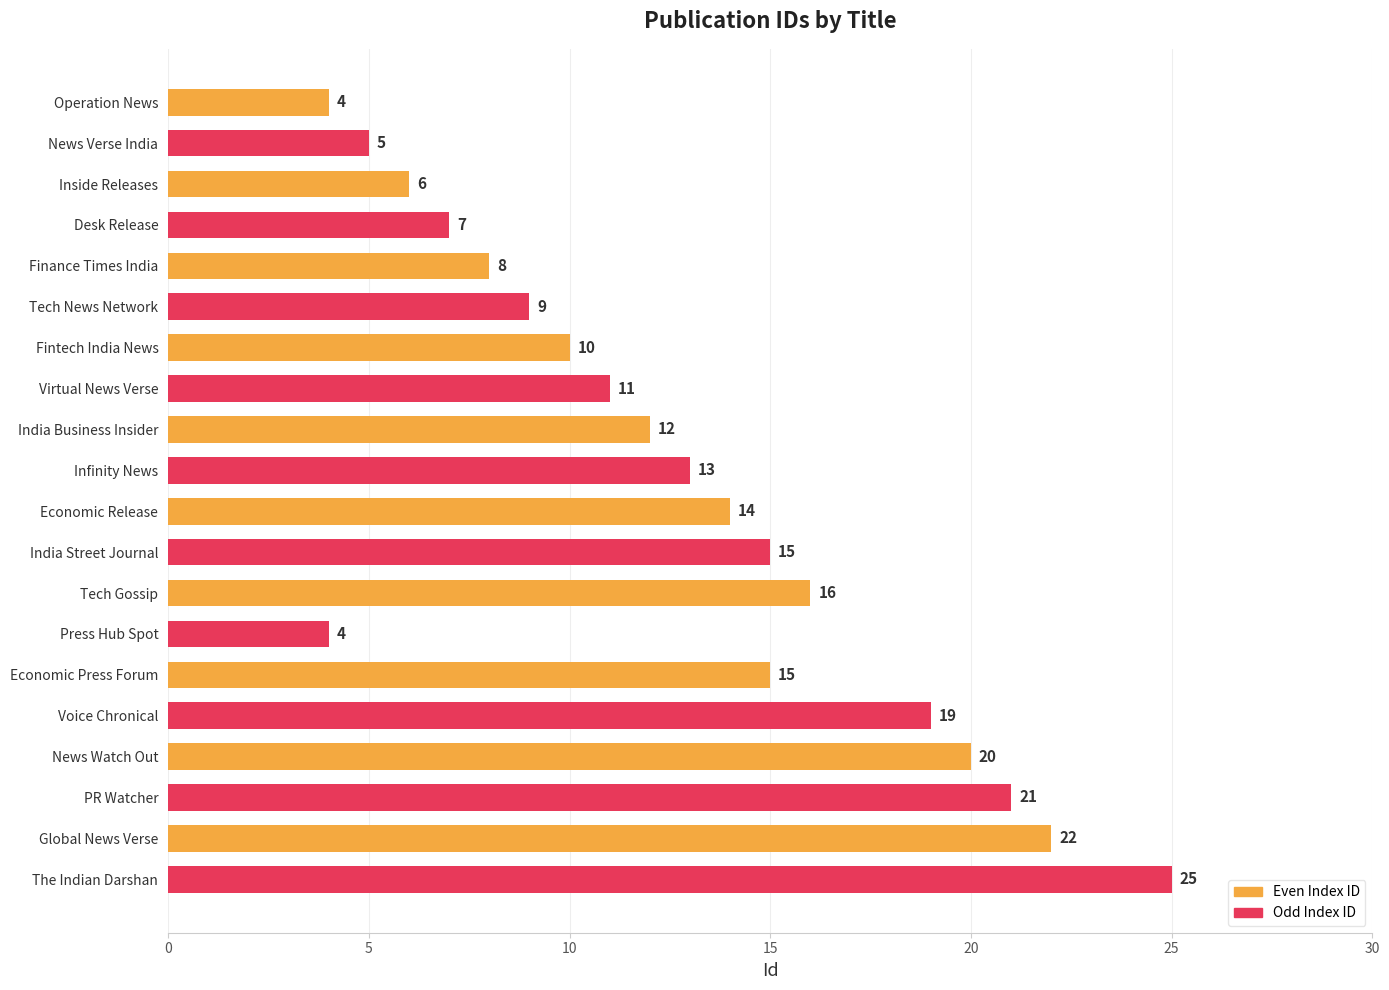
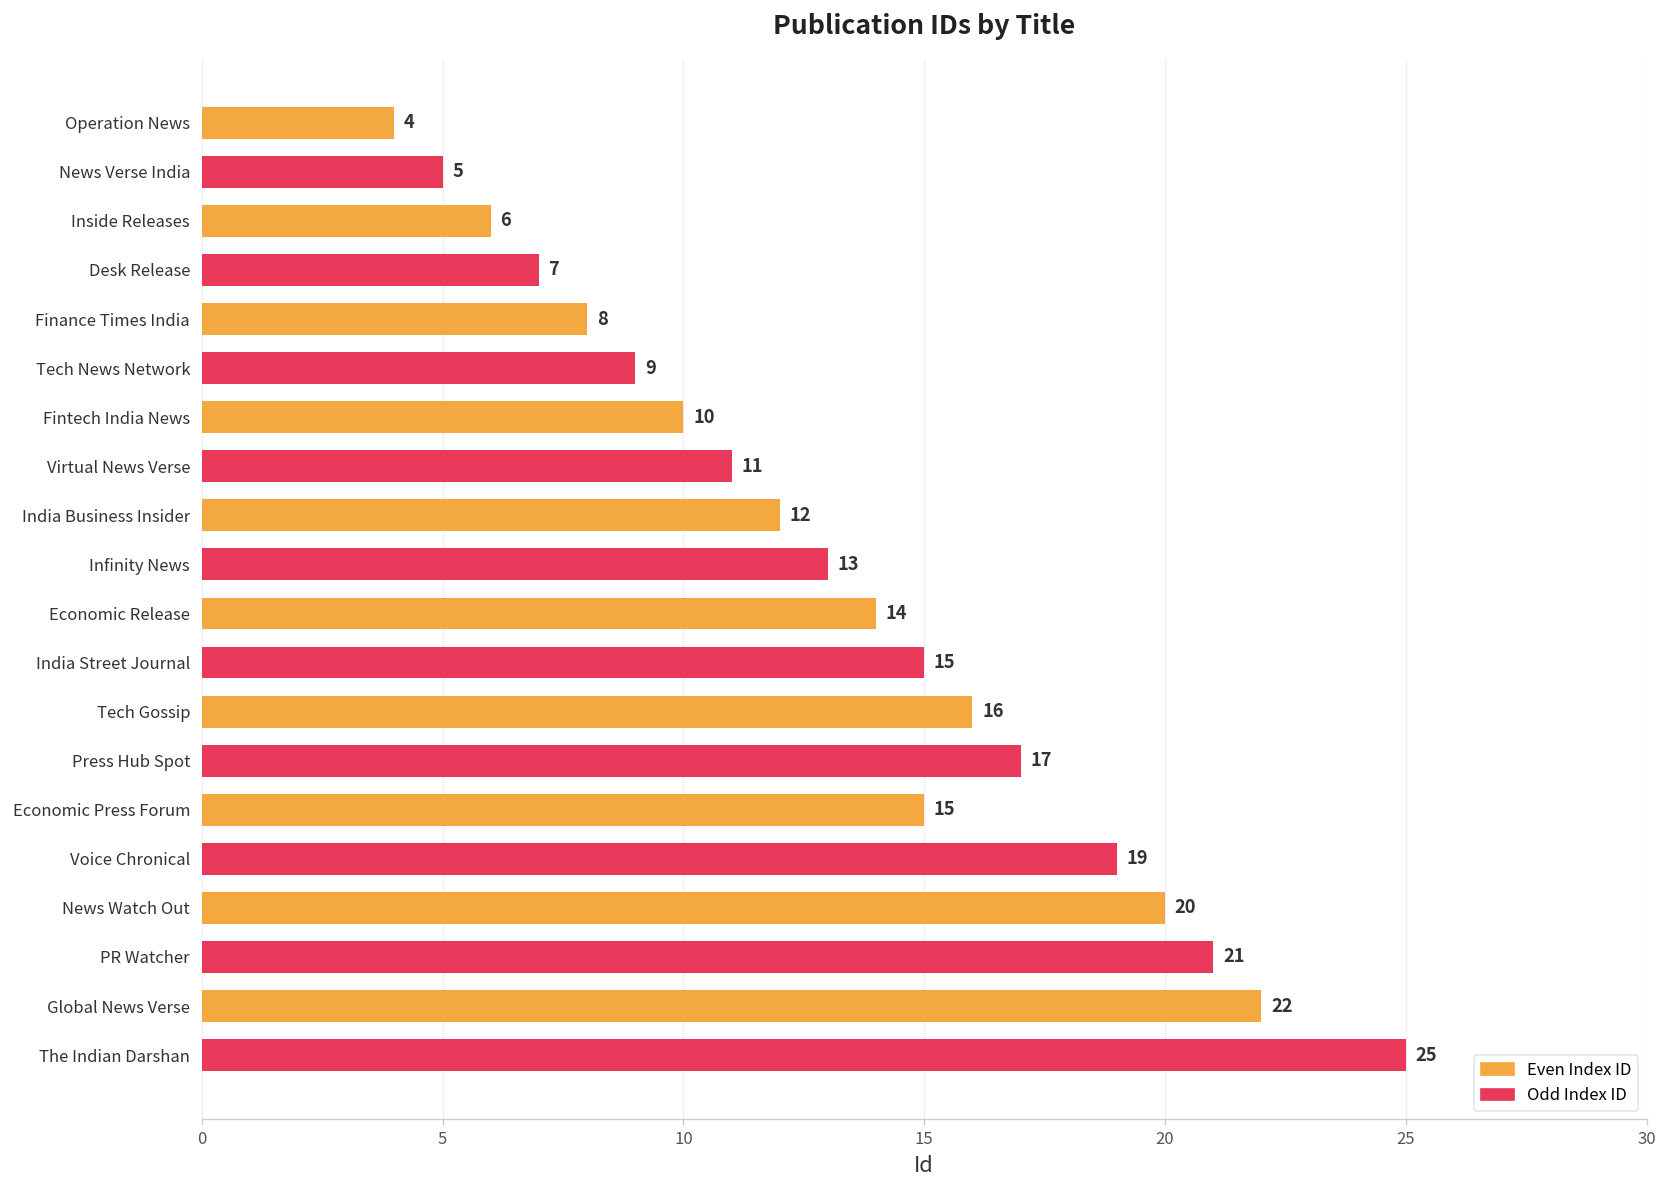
Press Hub Spot: 4 -> 17
